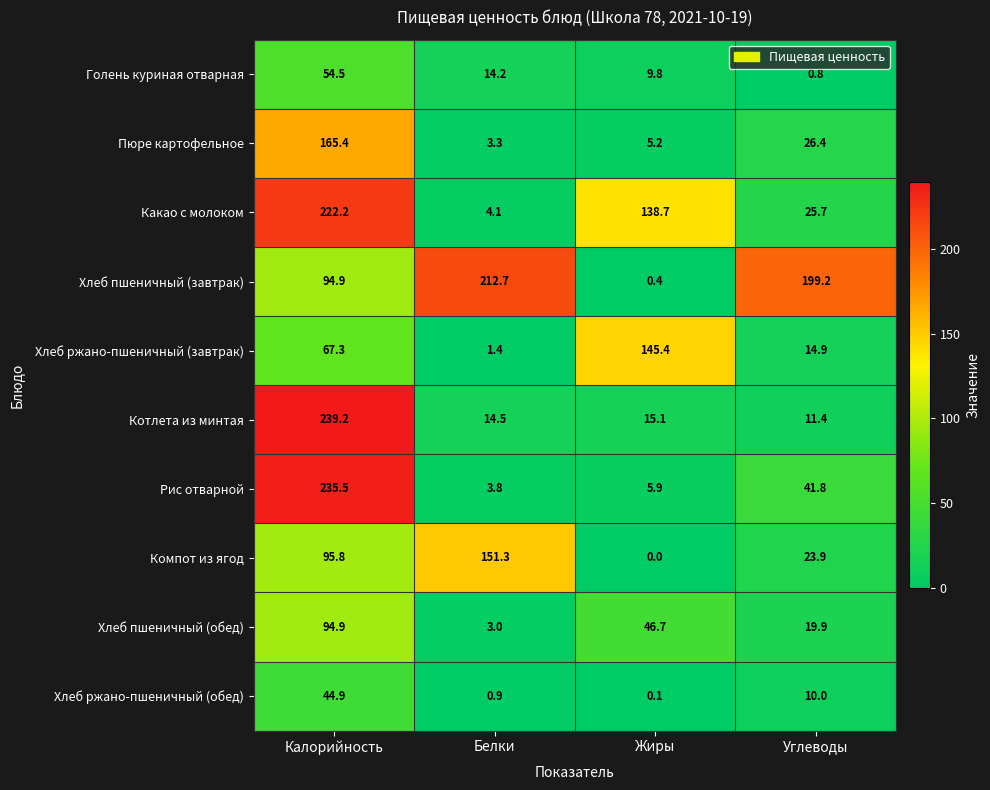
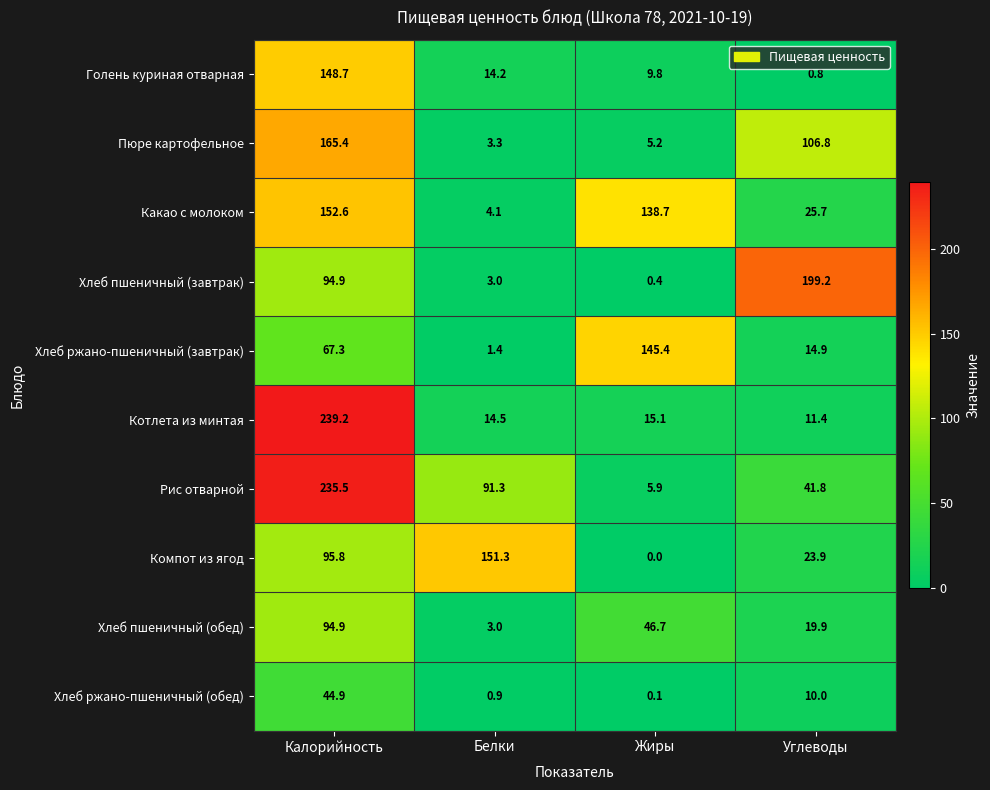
Голень куриная отварная, Калорийность: 54.5 -> 148.7
Пюре картофельное, Углеводы: 26.4 -> 106.8
Какао с молоком, Калорийность: 222.2 -> 152.6
Хлеб пшеничный (завтрак), Белки: 212.7 -> 3.0
Рис отварной, Белки: 3.8 -> 91.3
